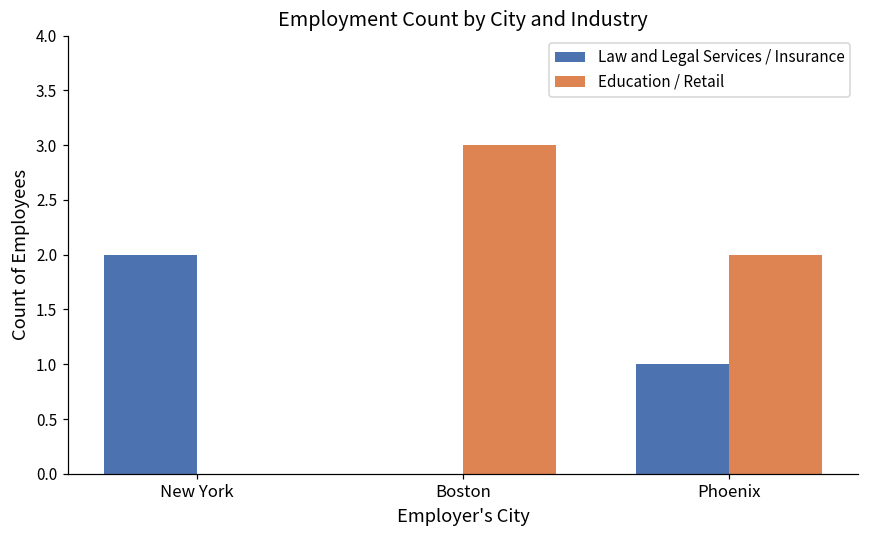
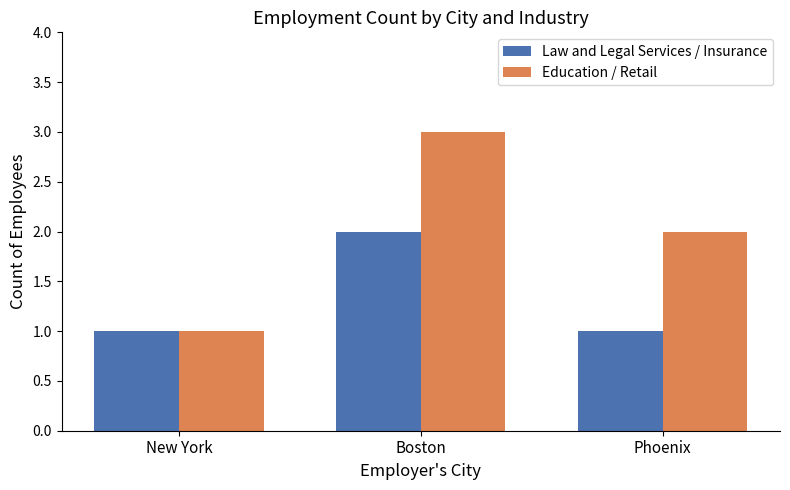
Law and Legal Services / Insurance, New York: 2 -> 1
Education / Retail, New York: 0 -> 1
Law and Legal Services / Insurance, Boston: 0 -> 2
